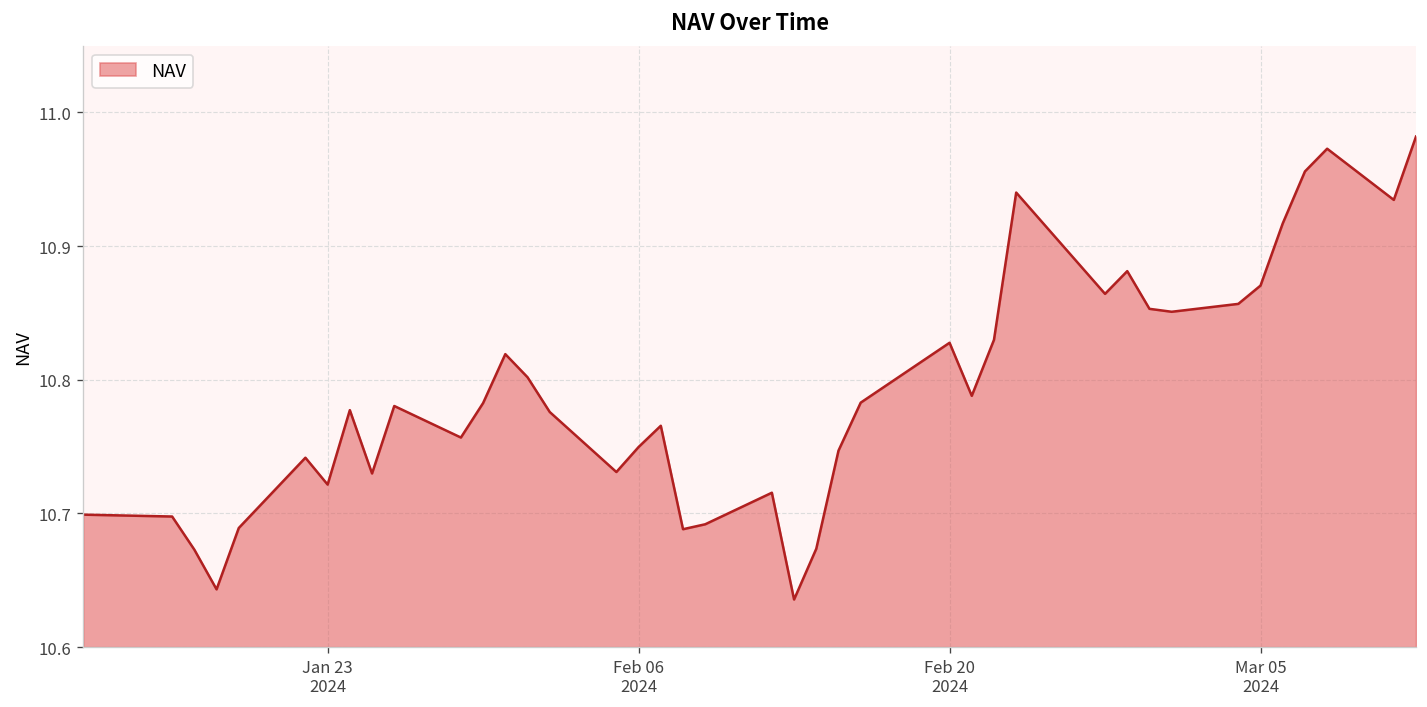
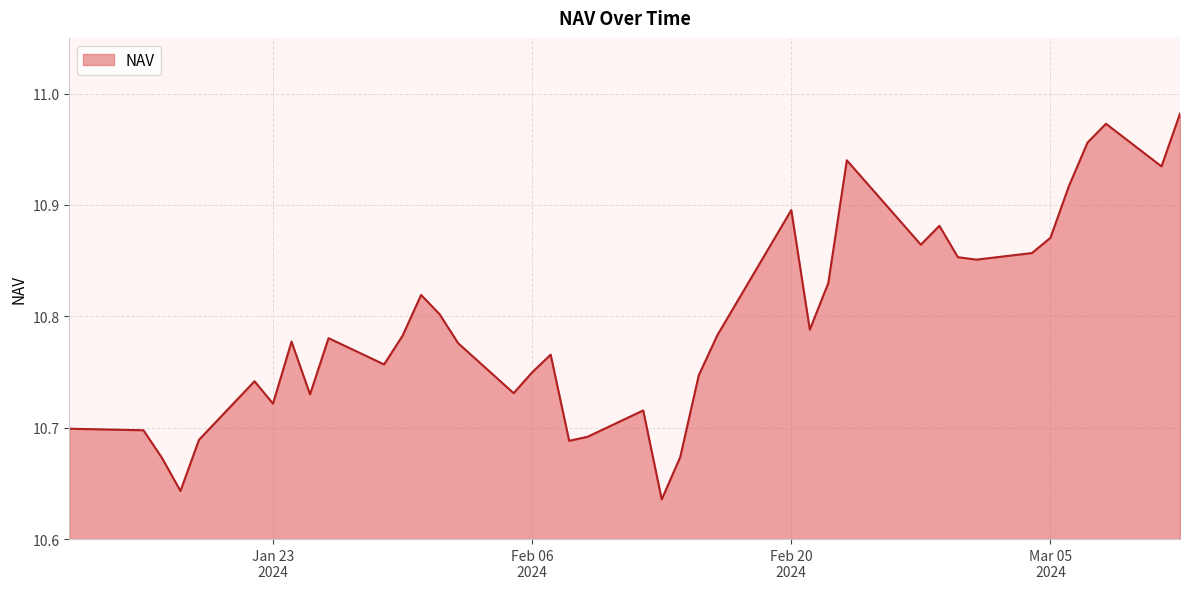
Feb 20 2024: 10.828 -> 10.895
